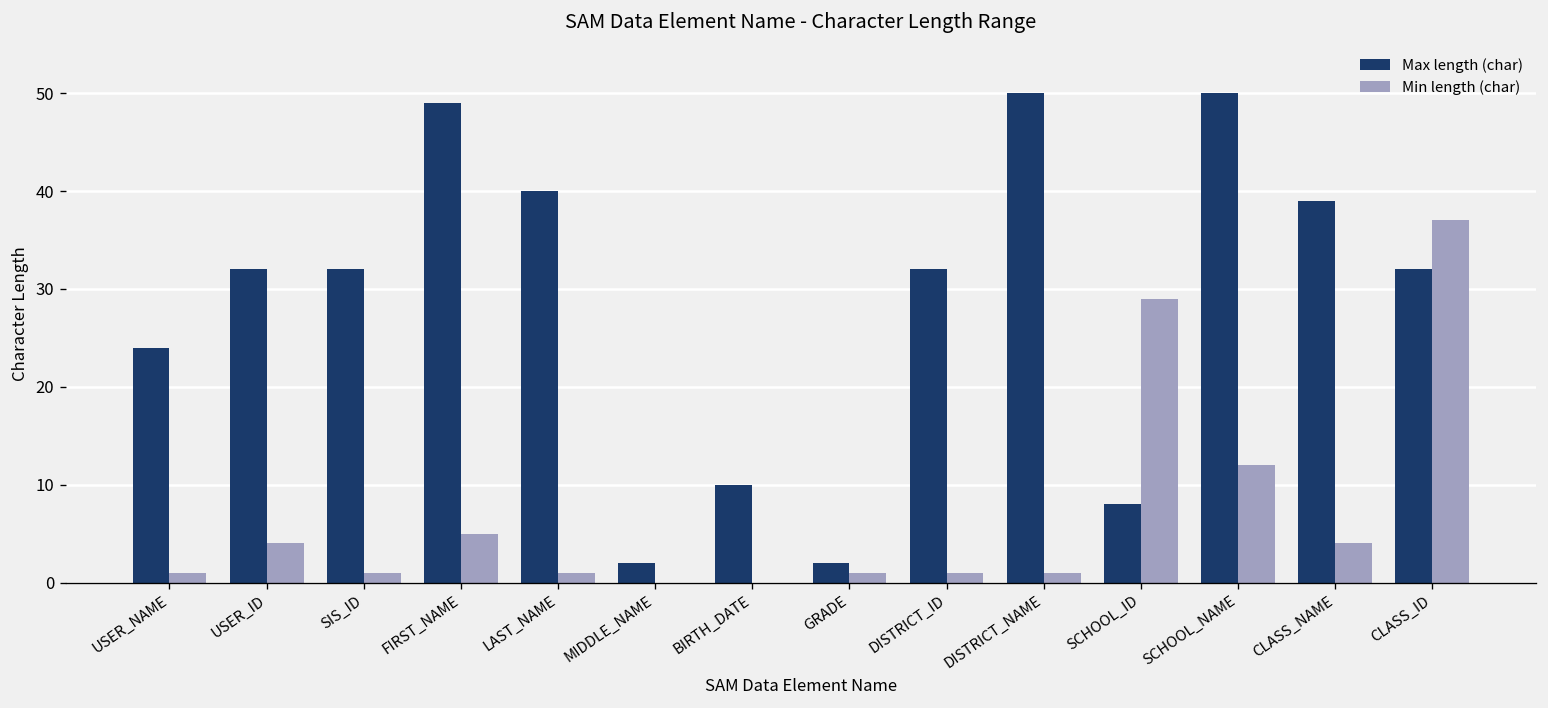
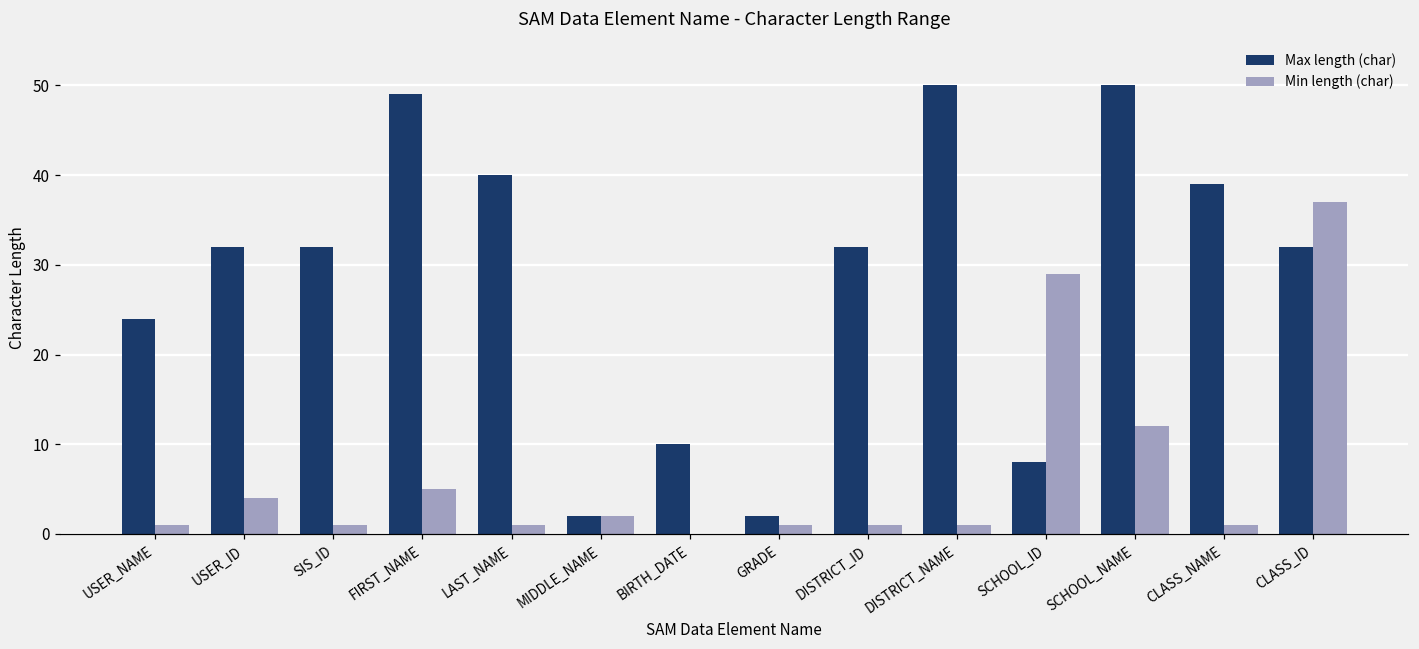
Min length (char), MIDDLE_NAME: 0 -> 2
Min length (char), CLASS_NAME: 4 -> 1
